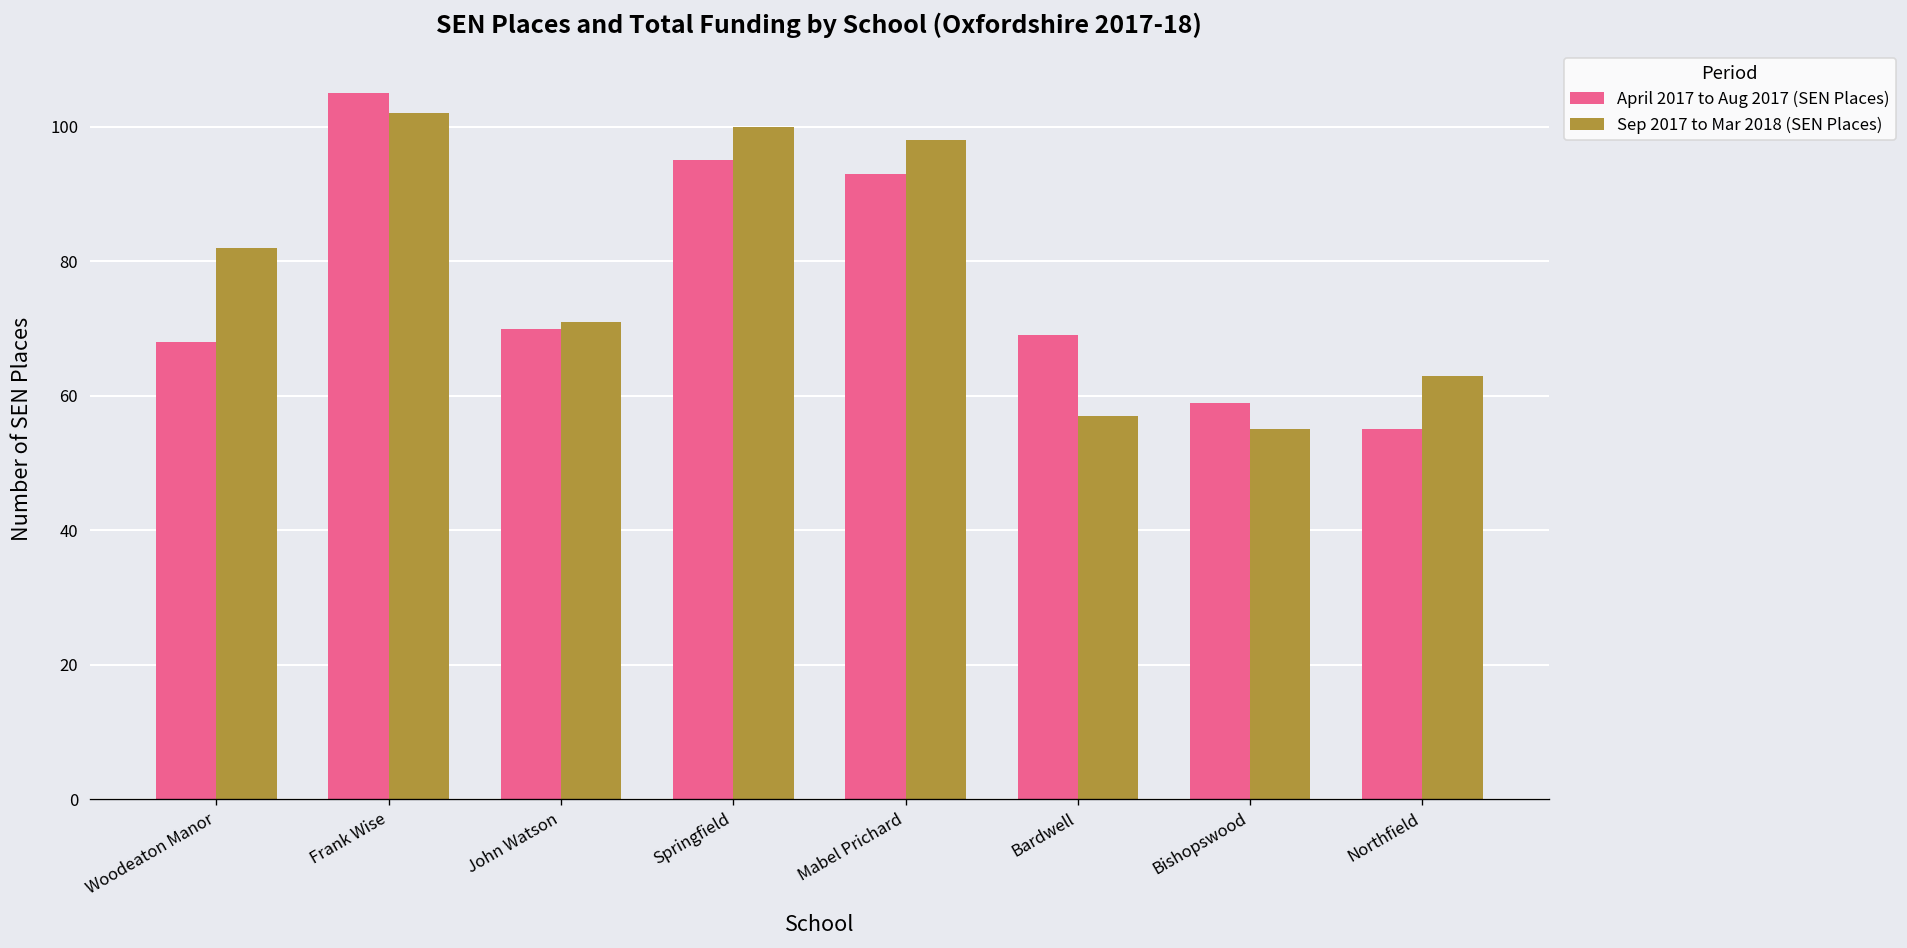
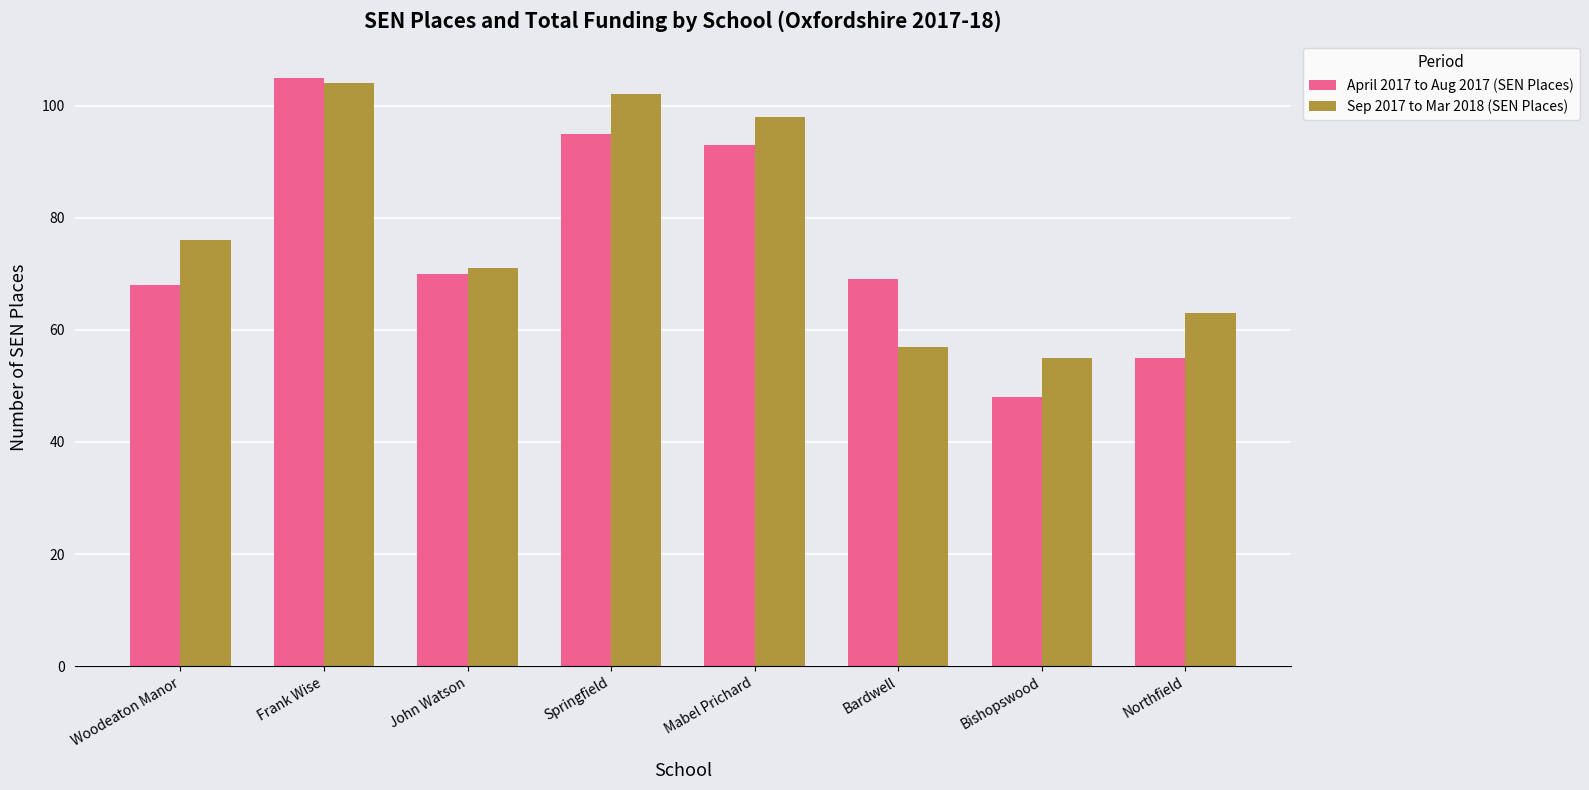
Sep 2017 to Mar 2018 (SEN Places), Woodeaton Manor: 82 -> 76
Sep 2017 to Mar 2018 (SEN Places), Frank Wise: 102 -> 104
Sep 2017 to Mar 2018 (SEN Places), Springfield: 100 -> 102
April 2017 to Aug 2017 (SEN Places), Bishopswood: 59 -> 48
